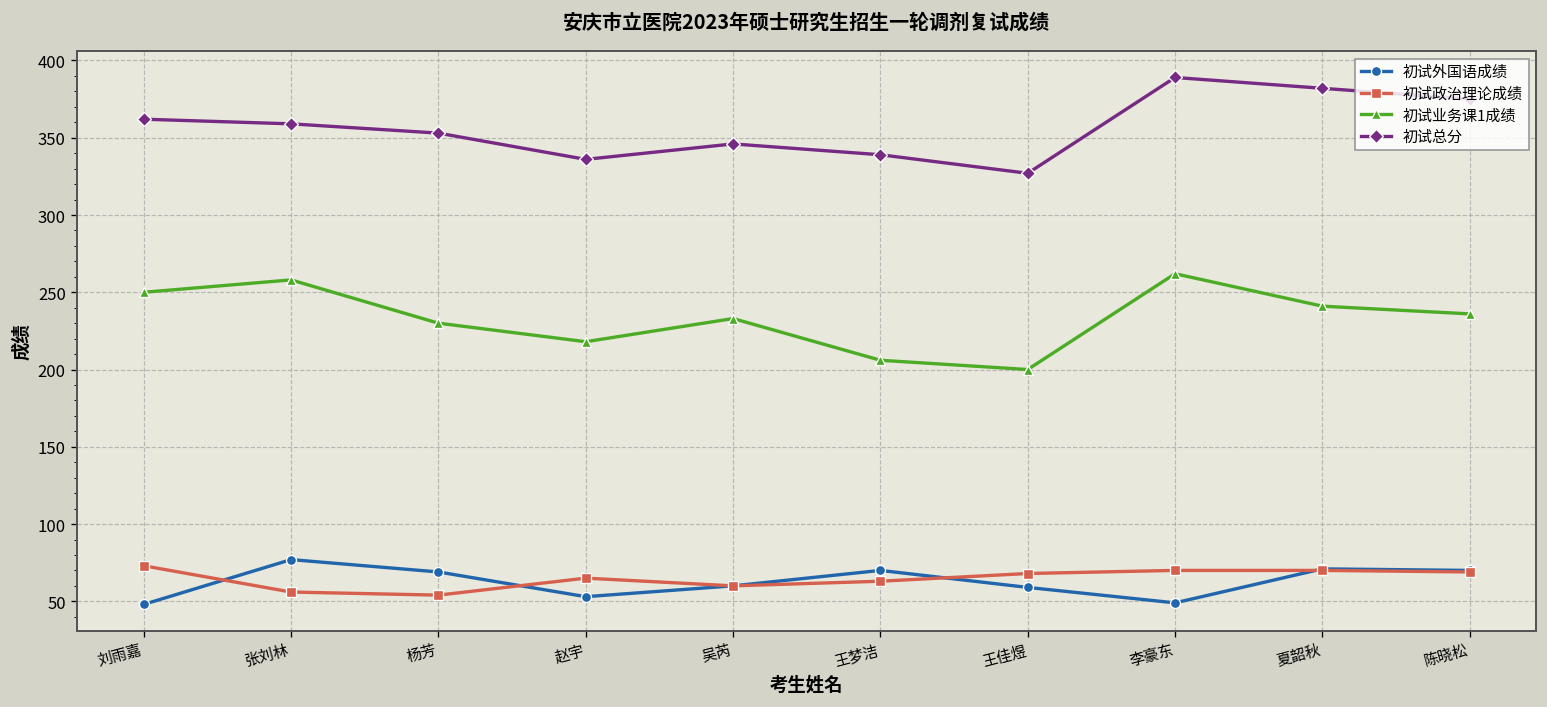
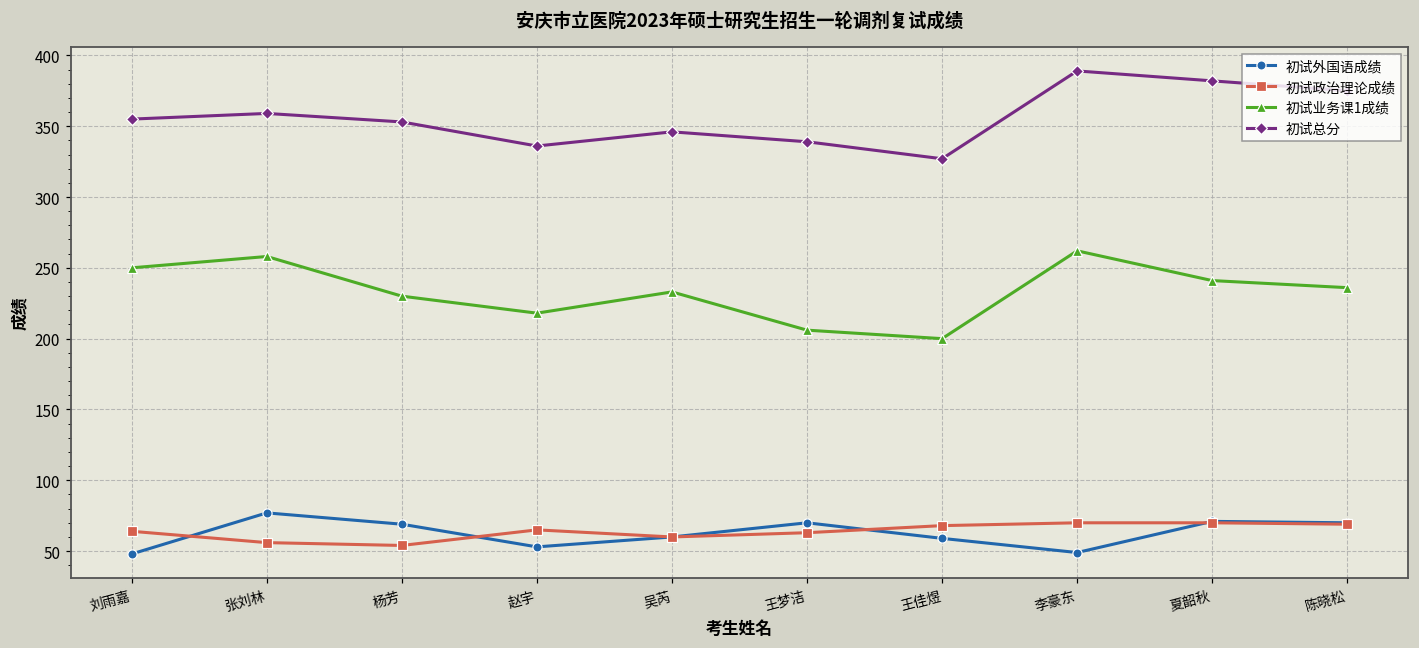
初试政治理论成绩, 刘雨嘉: 73 -> 64
初试总分, 刘雨嘉: 362 -> 355
